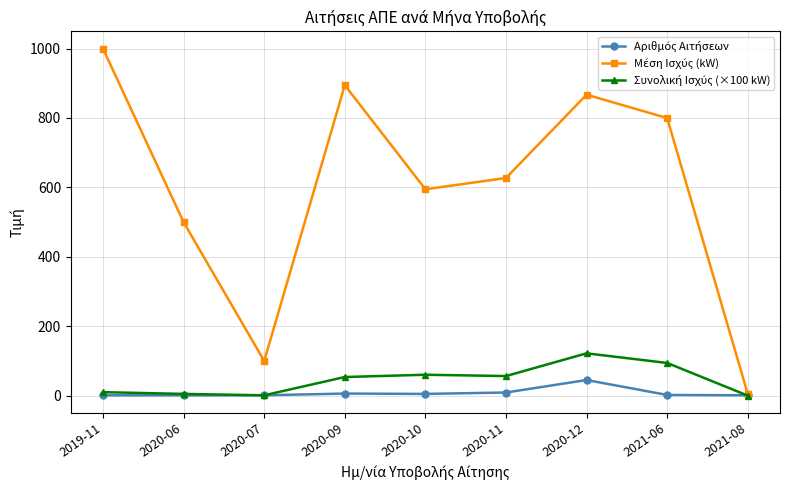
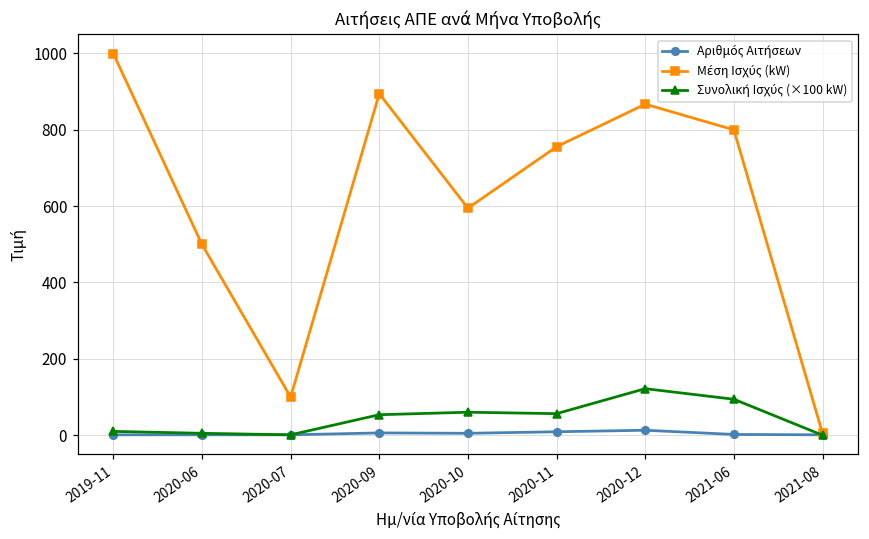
Μέση Ισχύς (kW), 2020-11: 630 -> 760
Αριθμός Αιτήσεων, 2020-12: 50 -> 10
